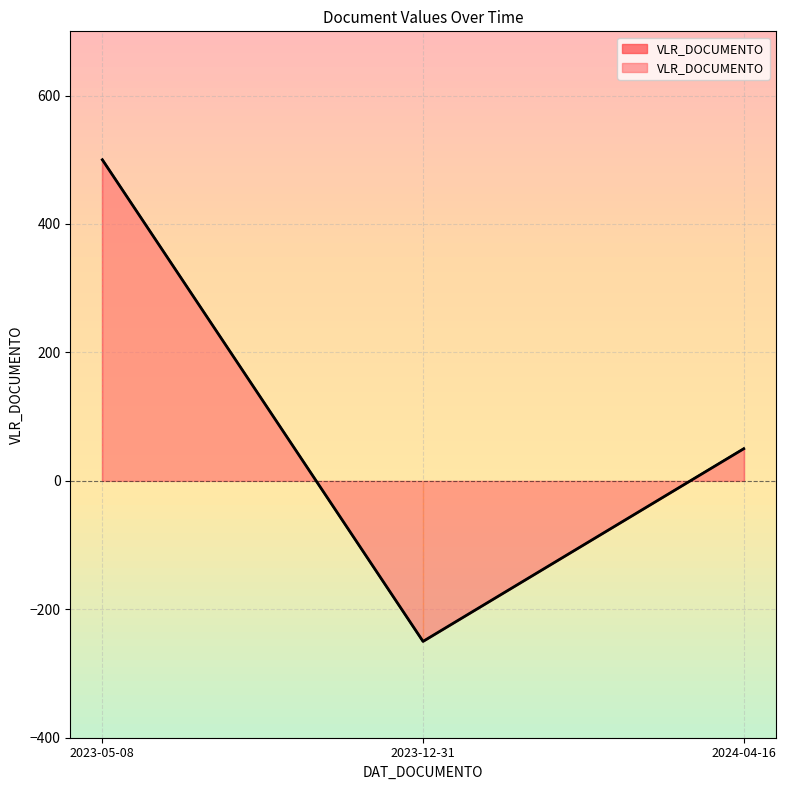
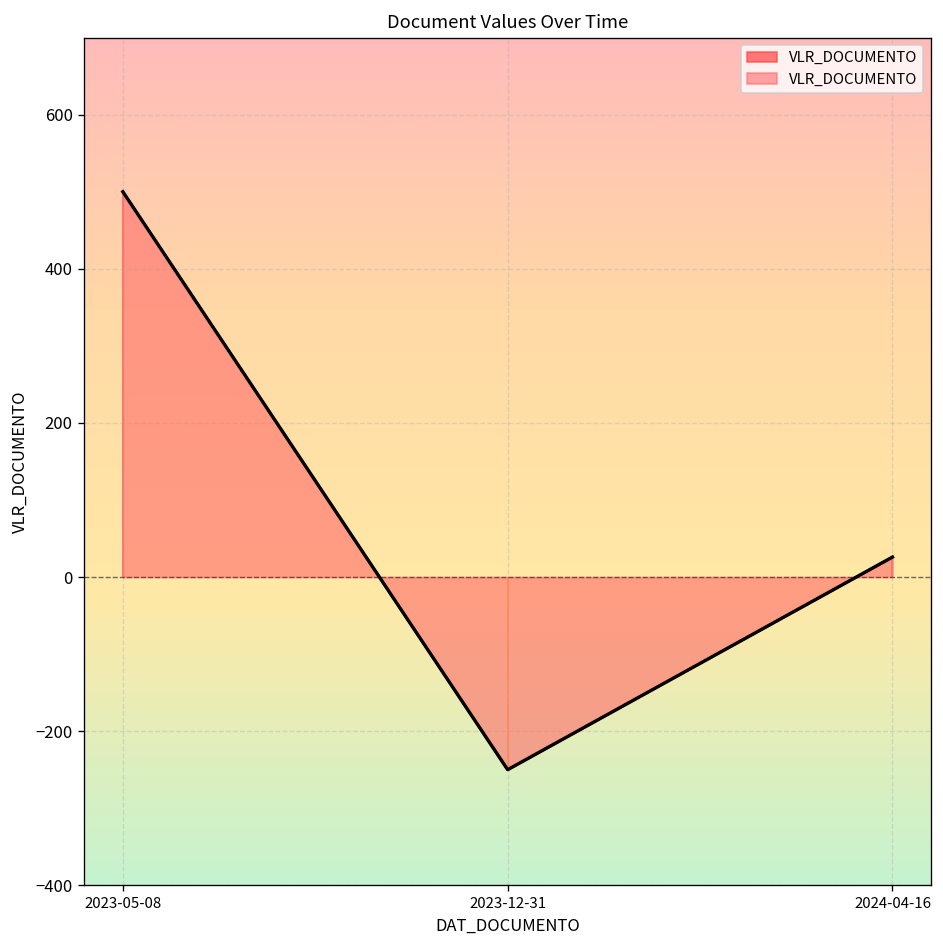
VLR_DOCUMENTO, 2024-04-16: 50 -> 30
